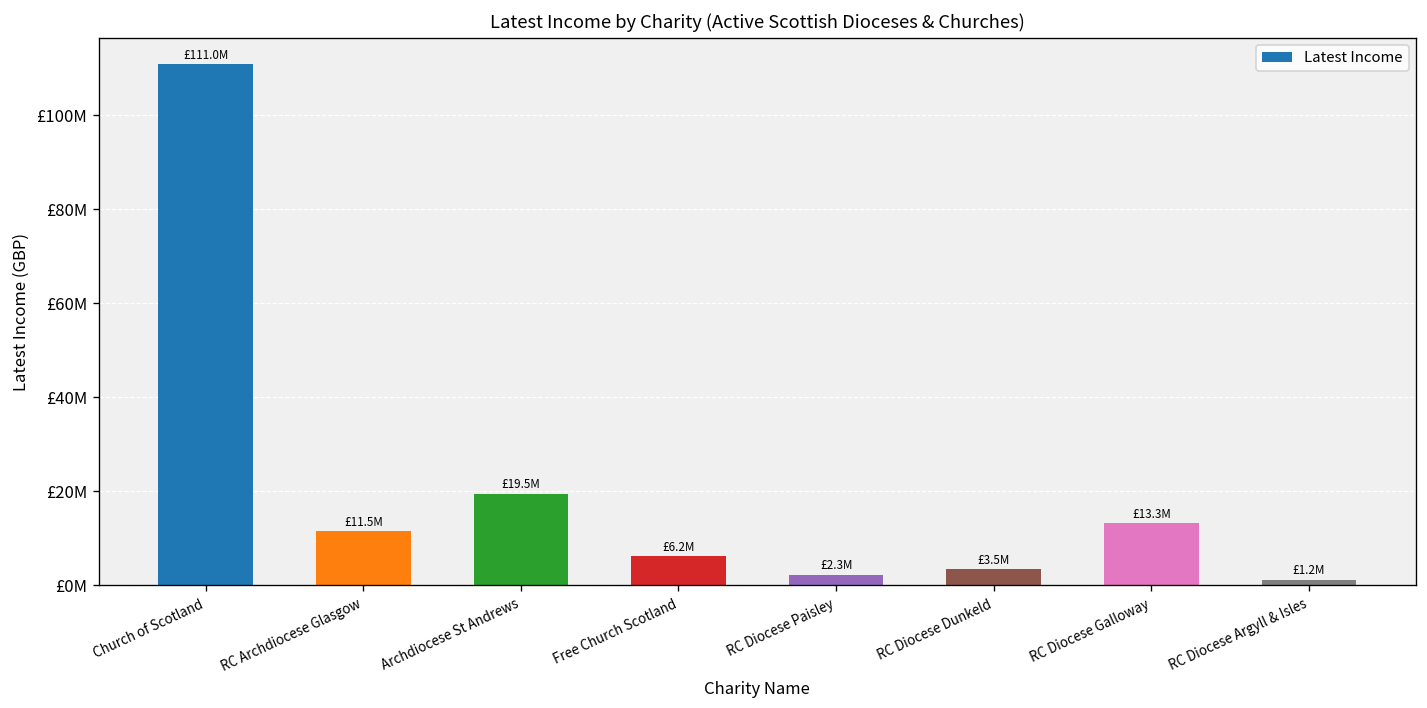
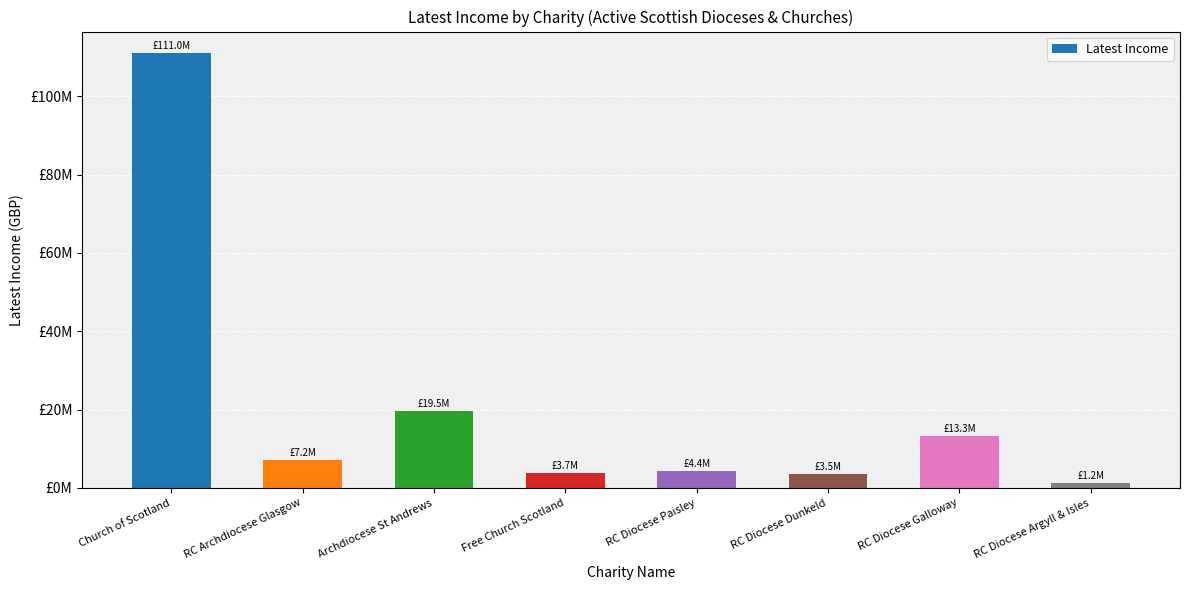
RC Archdiocese Glasgow: £11.5M -> £7.2M
Free Church Scotland: £6.2M -> £3.7M
RC Diocese Paisley: £2.3M -> £4.4M
